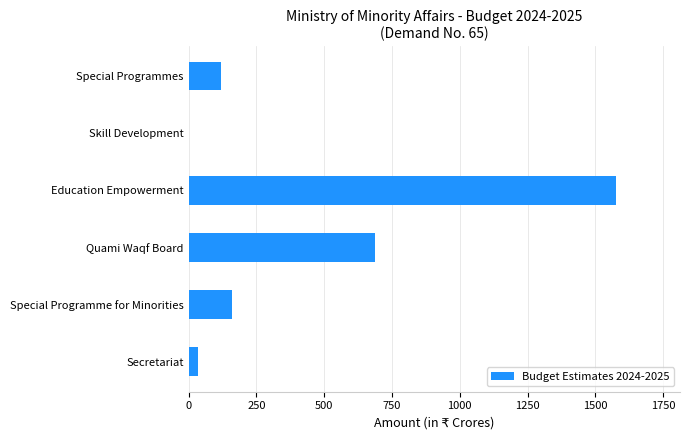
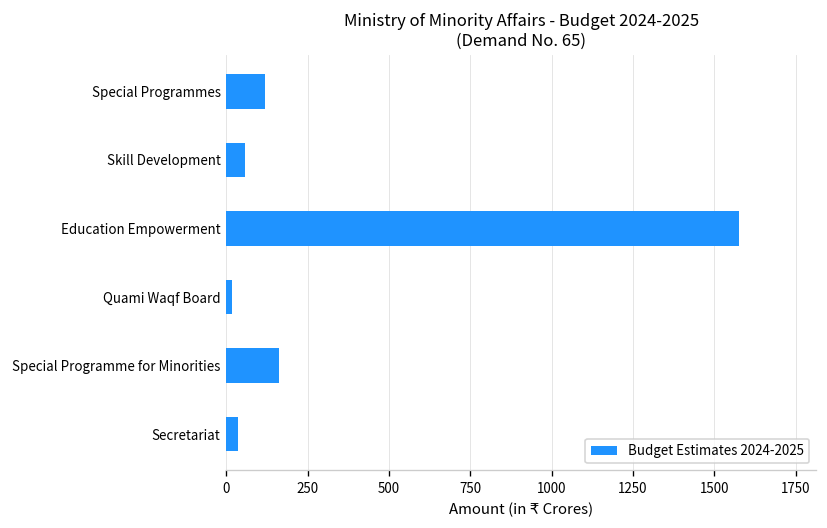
Skill Development: 0 -> 60
Quami Waqf Board: 690 -> 20
